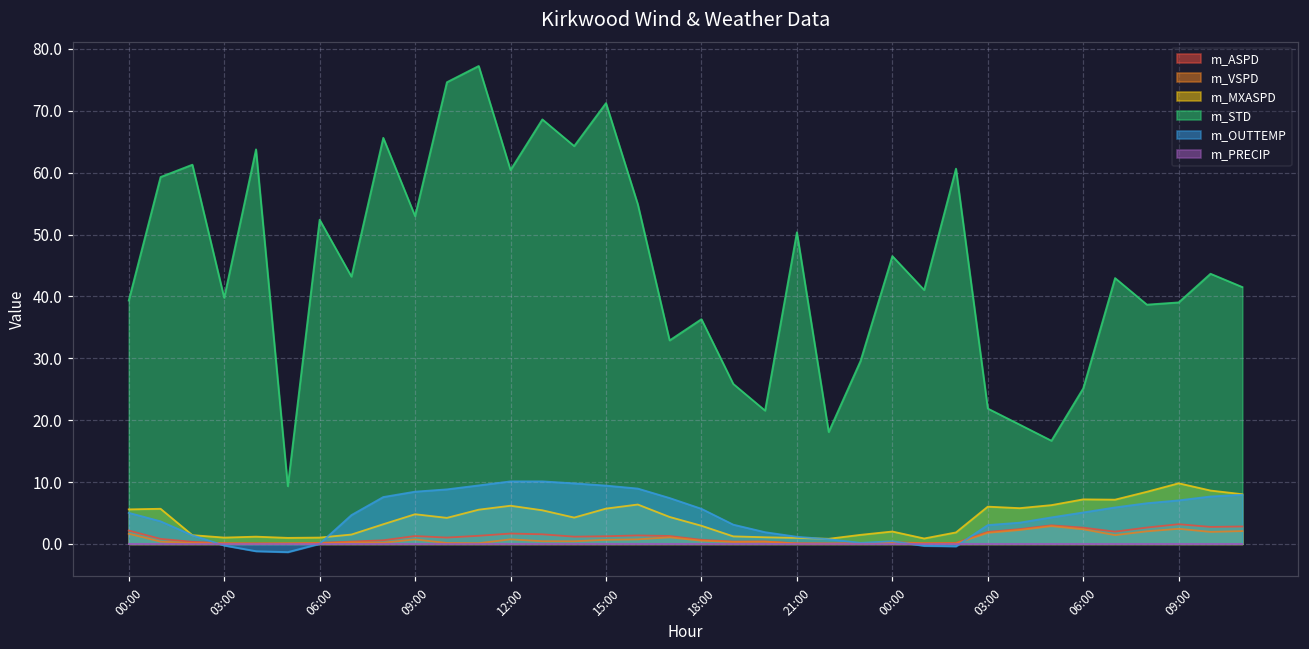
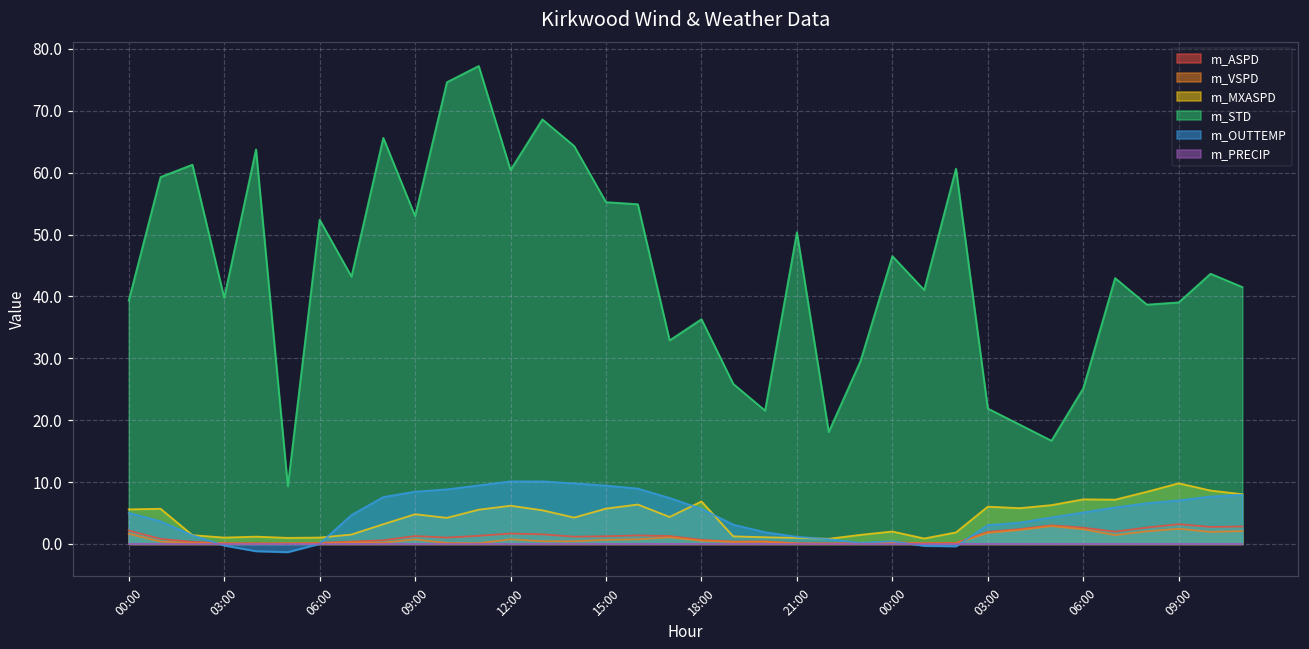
m_STD, 15:00: 71 -> 55
m_MXASPD, 18:00: 3 -> 7
